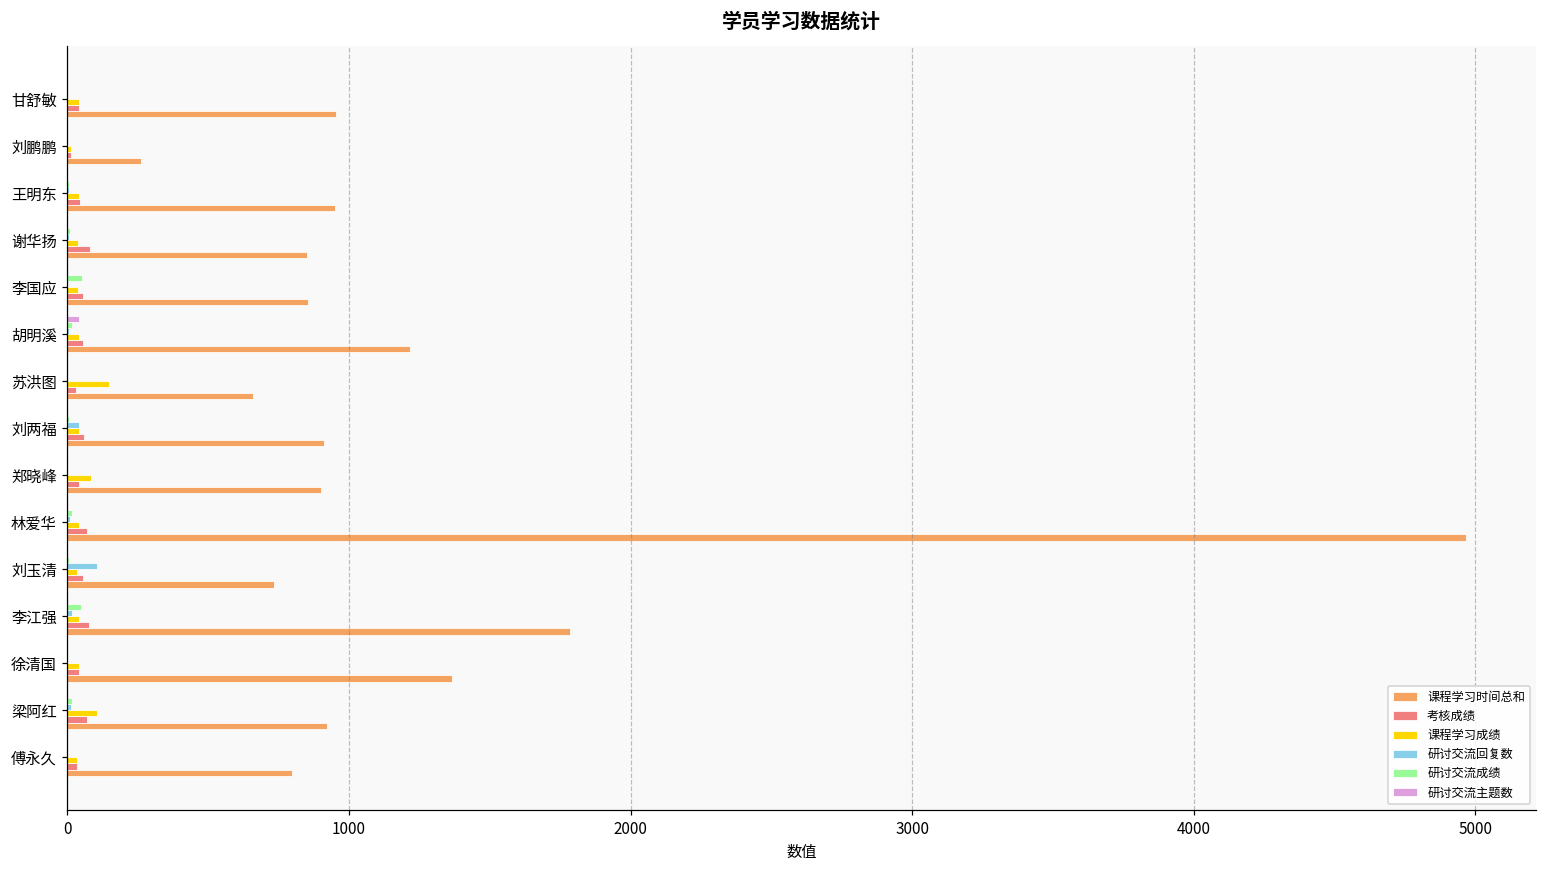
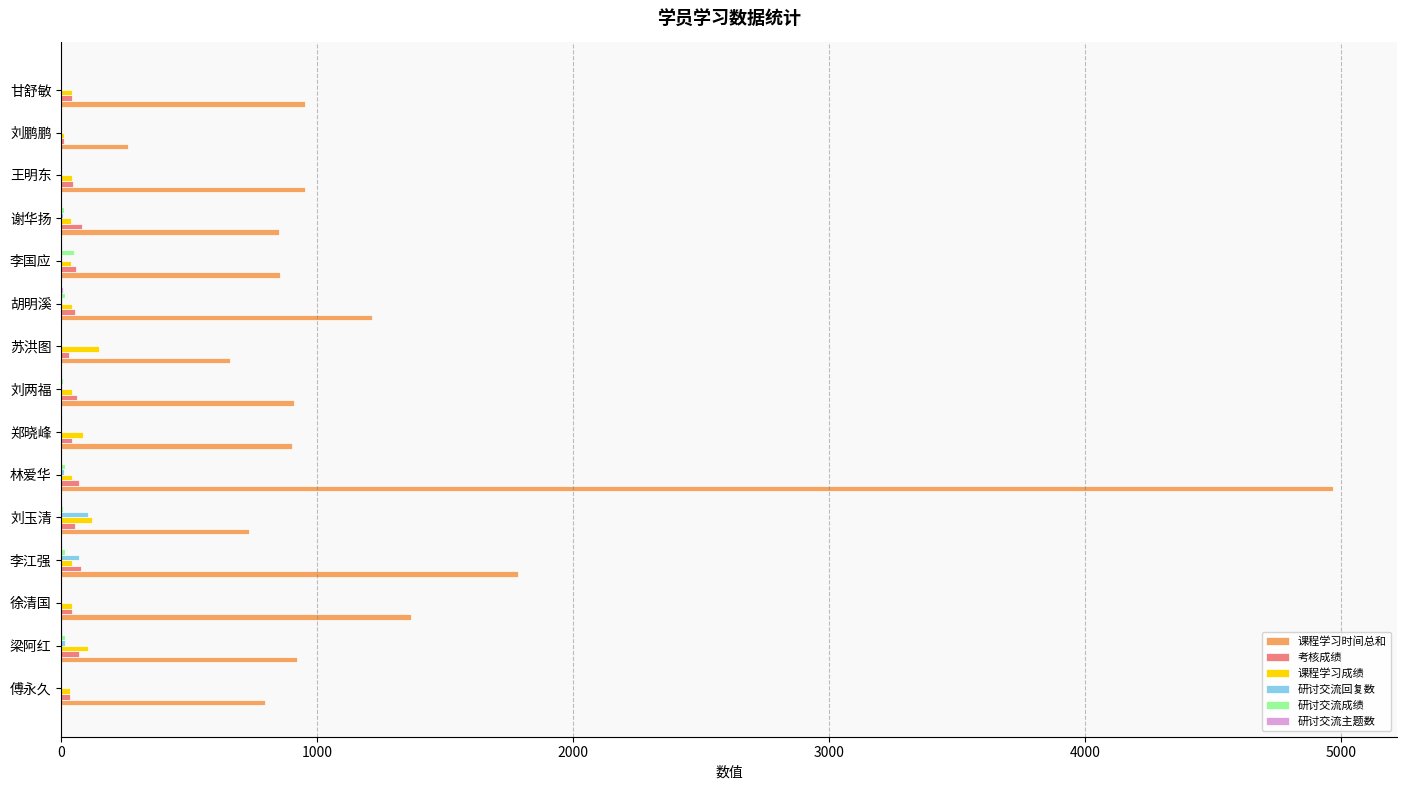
研讨交流主题数, 胡明溪: 40 -> 10
研讨交流回复数, 刘两福: 40 -> 0
课程学习成绩, 刘玉清: 30 -> 120
研讨交流成绩, 李江强: 50 -> 20
研讨交流回复数, 李江强: 20 -> 70
